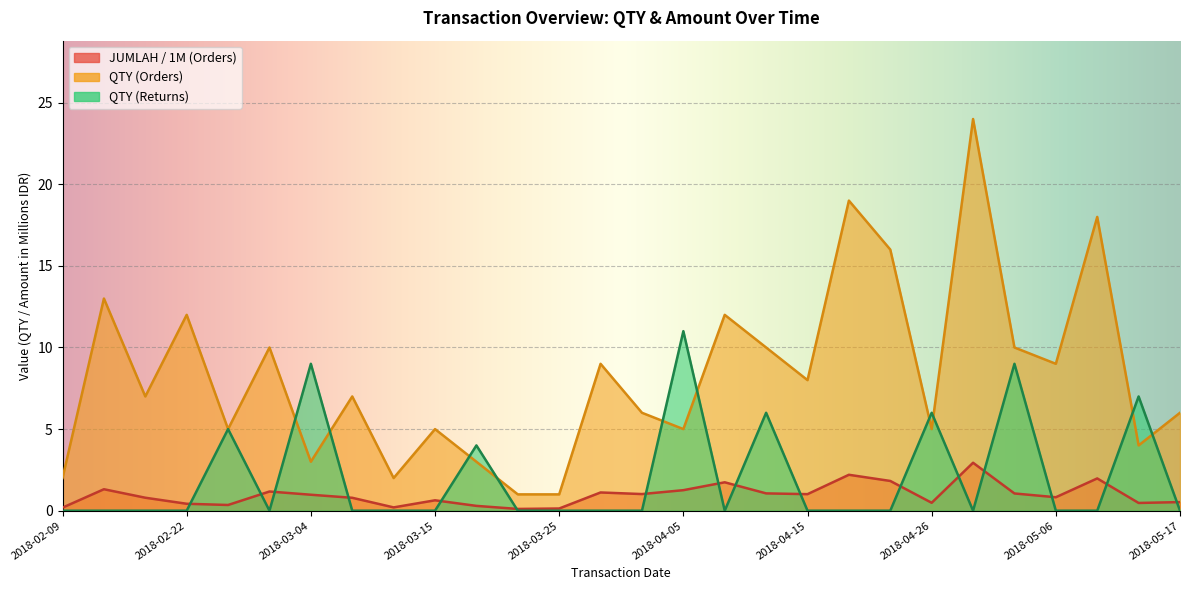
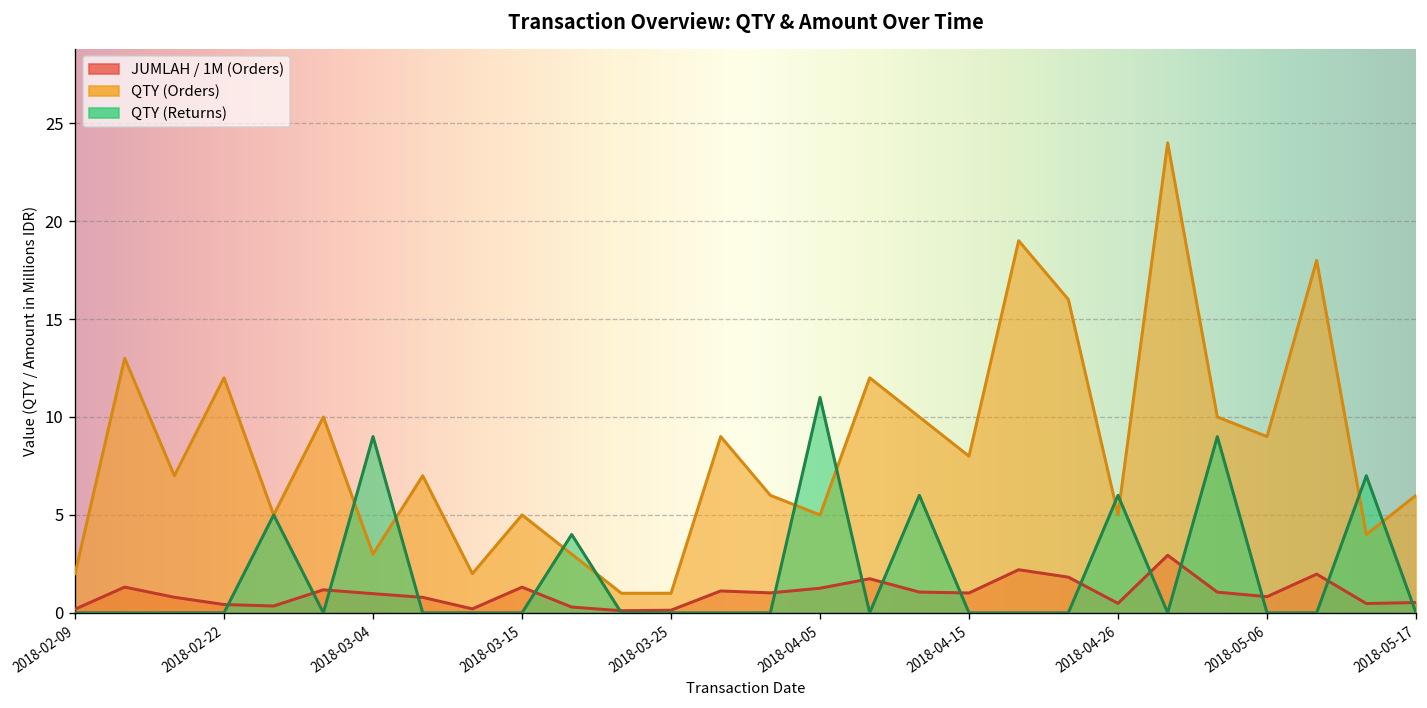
JUMLAH / 1M (Orders), 2018-03-15: 0.6 -> 1.3
